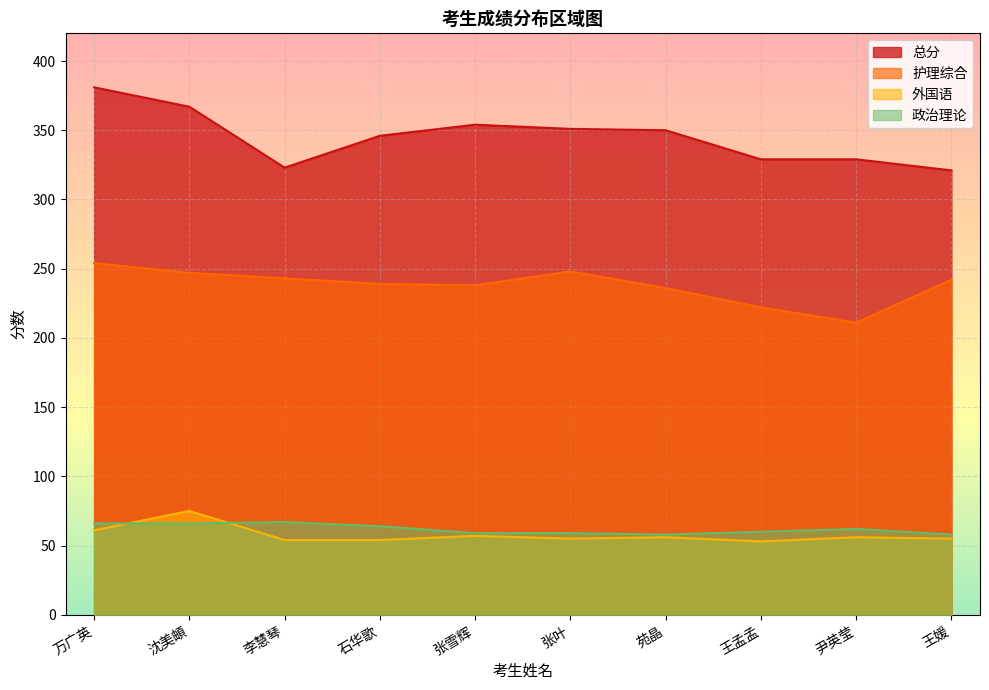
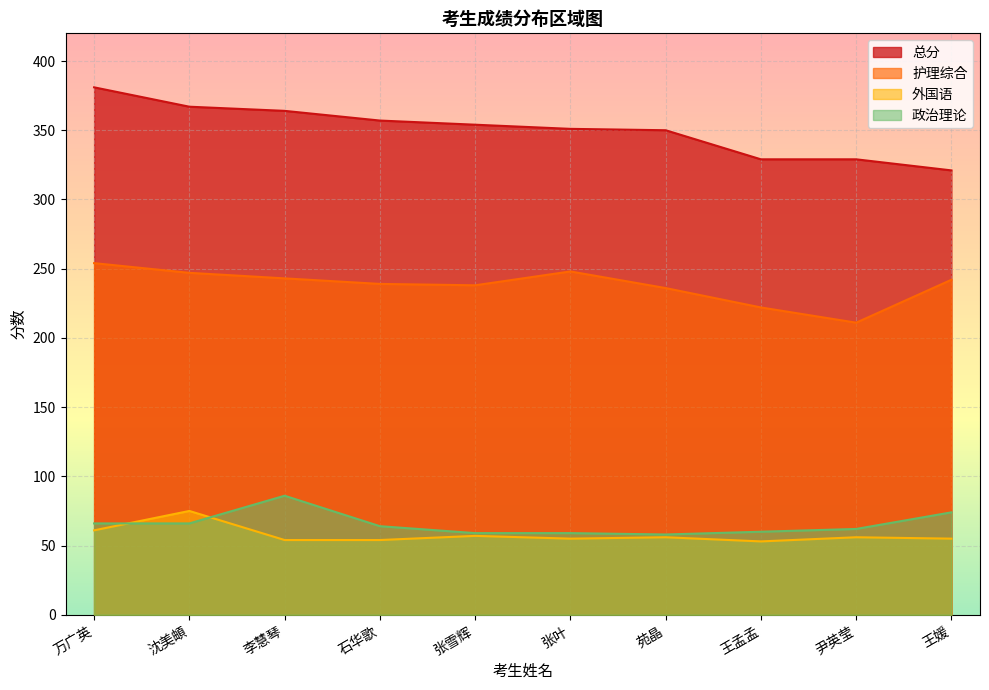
总分, 李慧琴: 323 -> 364
政治理论, 李慧琴: 67 -> 86
总分, 石华歌: 346 -> 357
政治理论, 王媛: 58 -> 74
